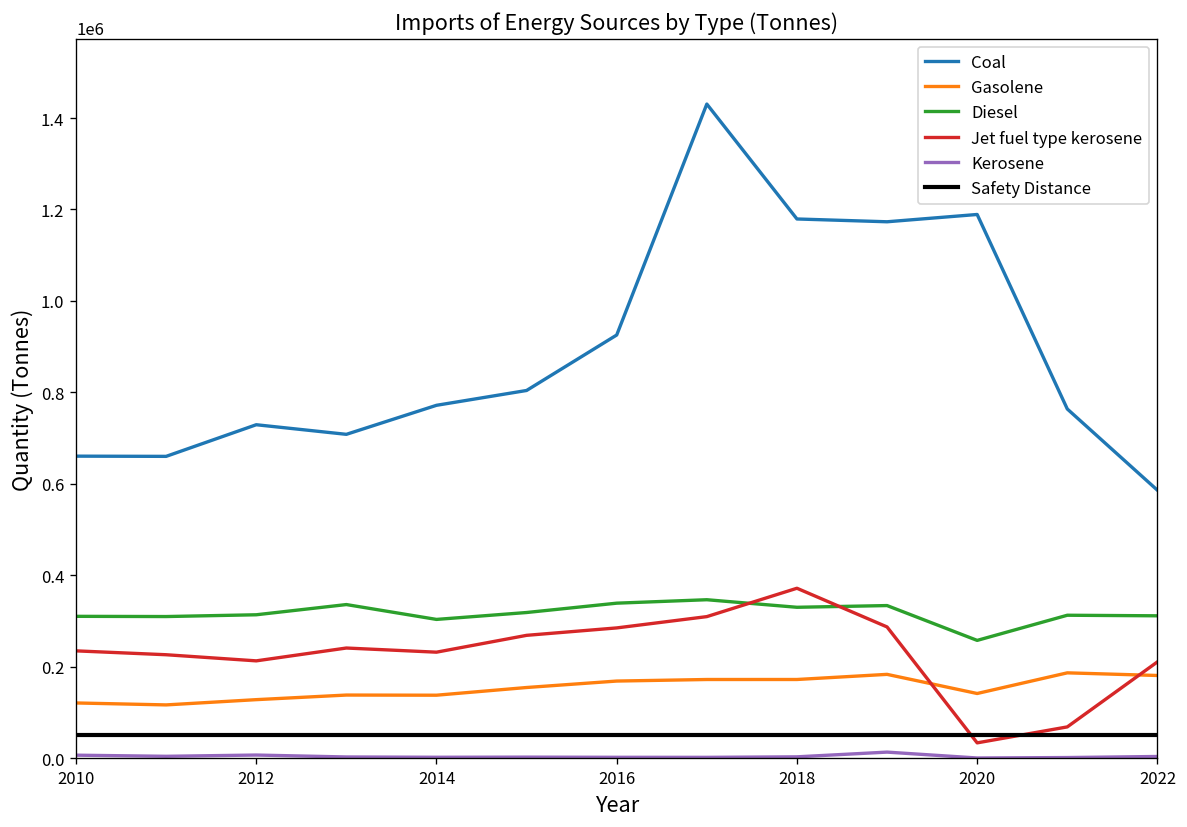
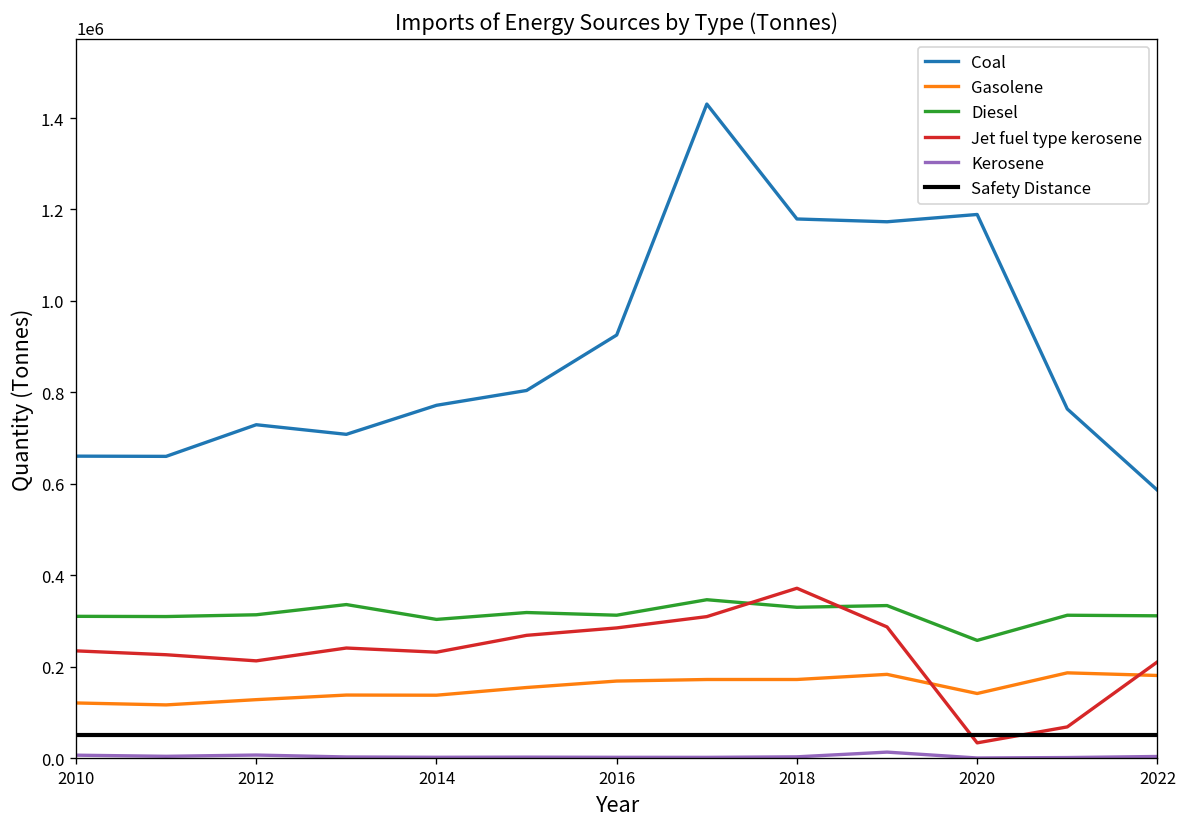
Diesel, 2016: 340000 -> 310000
